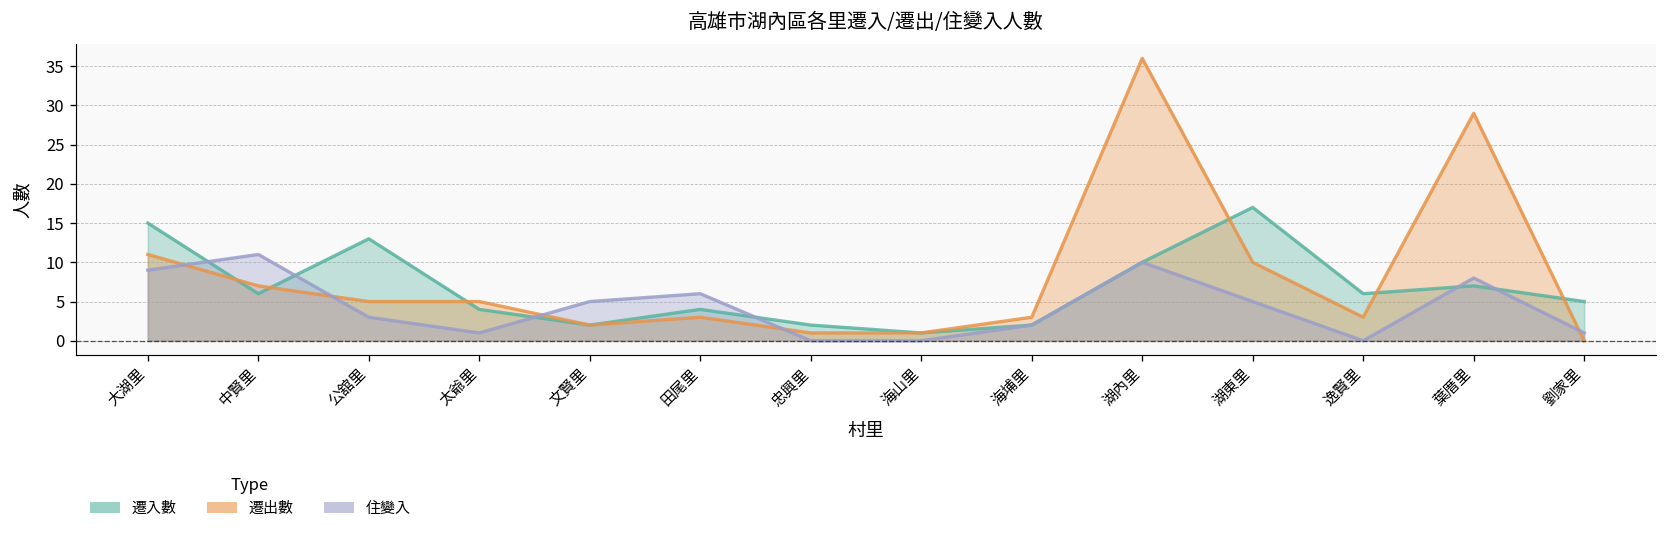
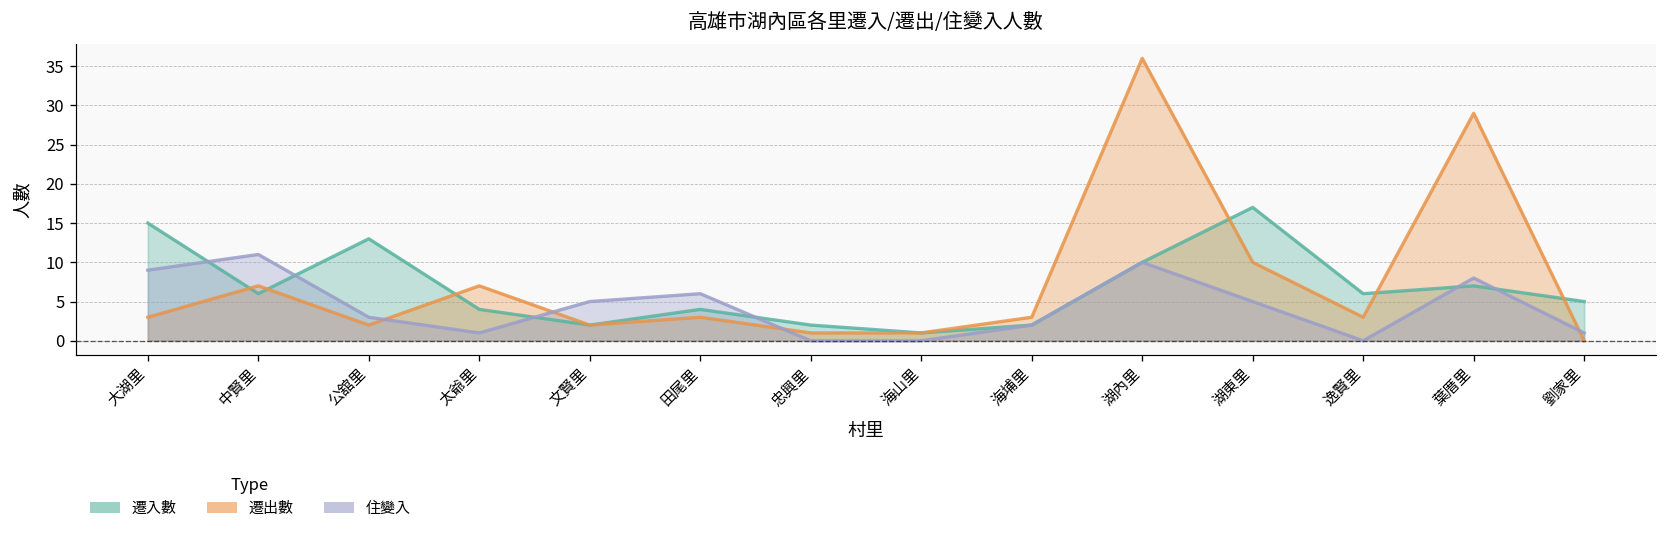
遷出數, 大湖里: 11 -> 3
遷出數, 公舘里: 5 -> 2
遷出數, 太爺里: 5 -> 7
